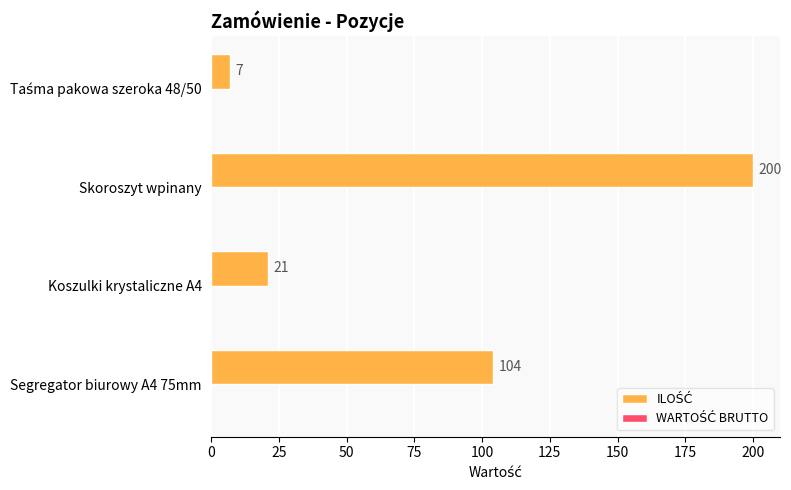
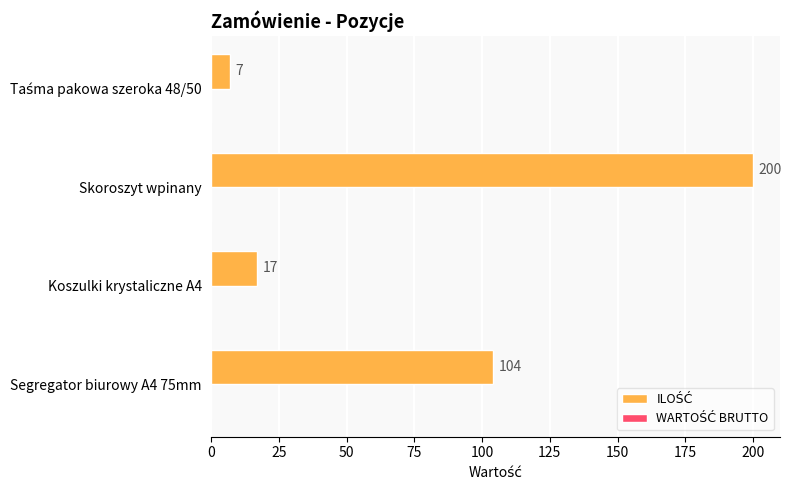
ILOŚĆ, Koszulki krystaliczne A4: 21 -> 17
